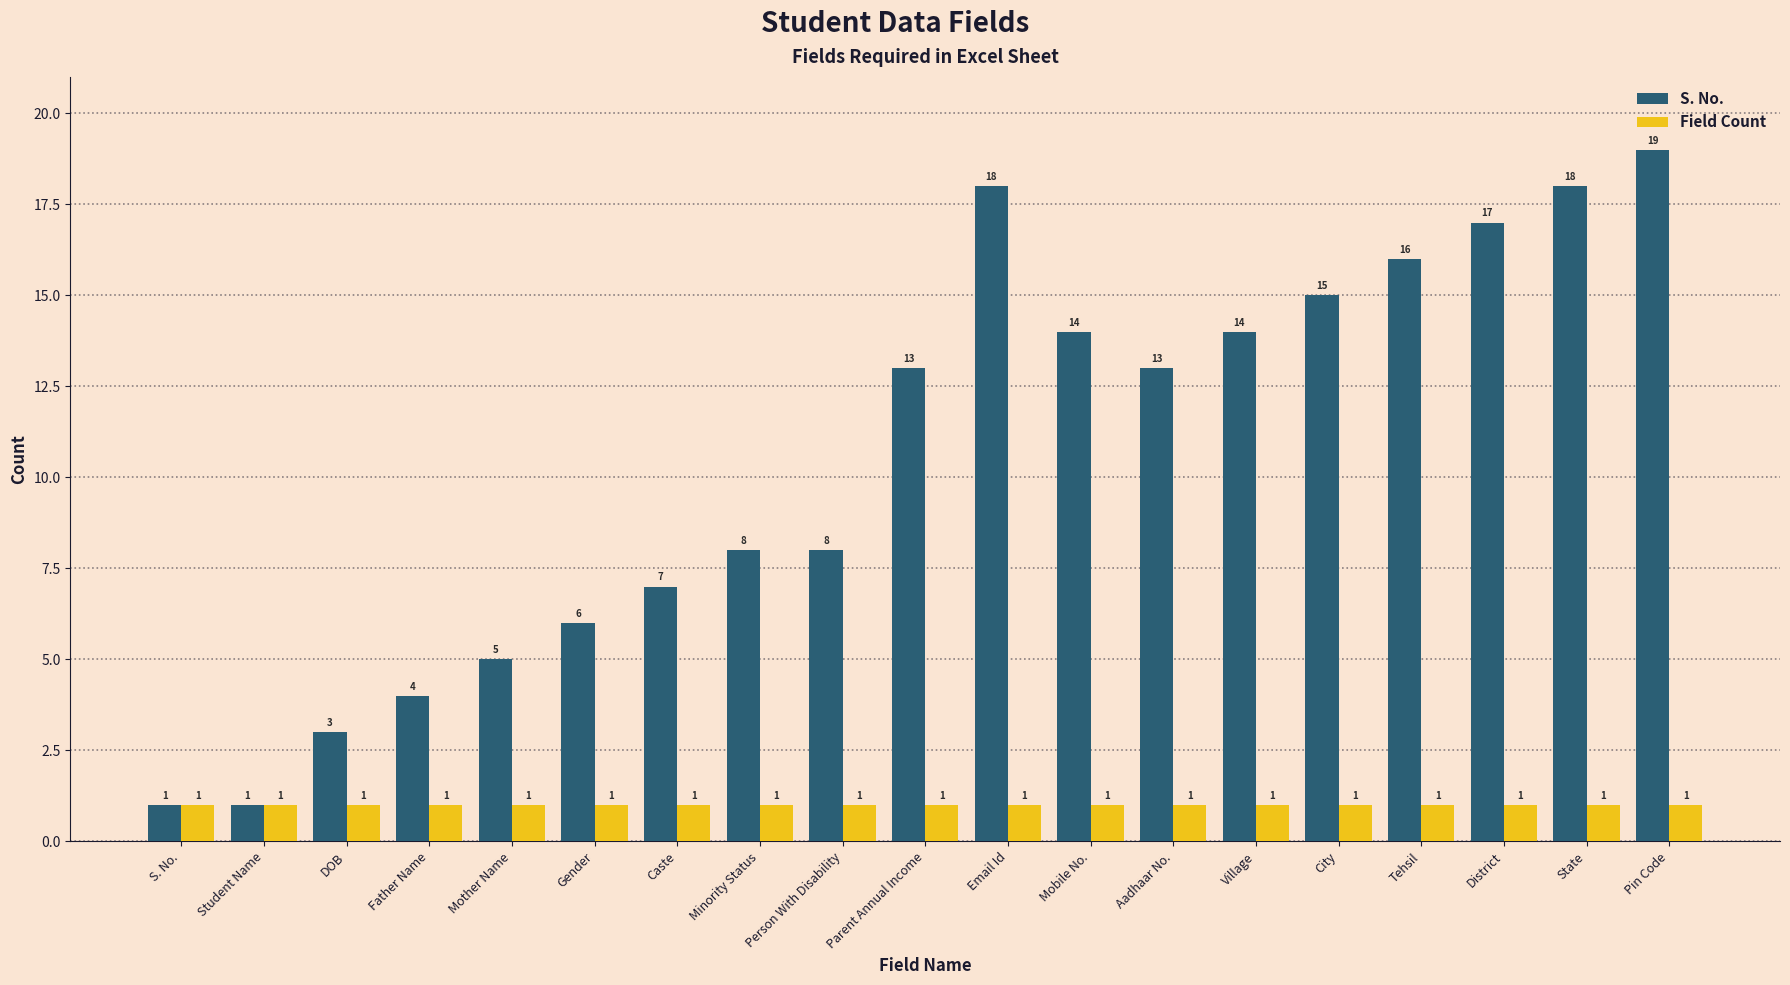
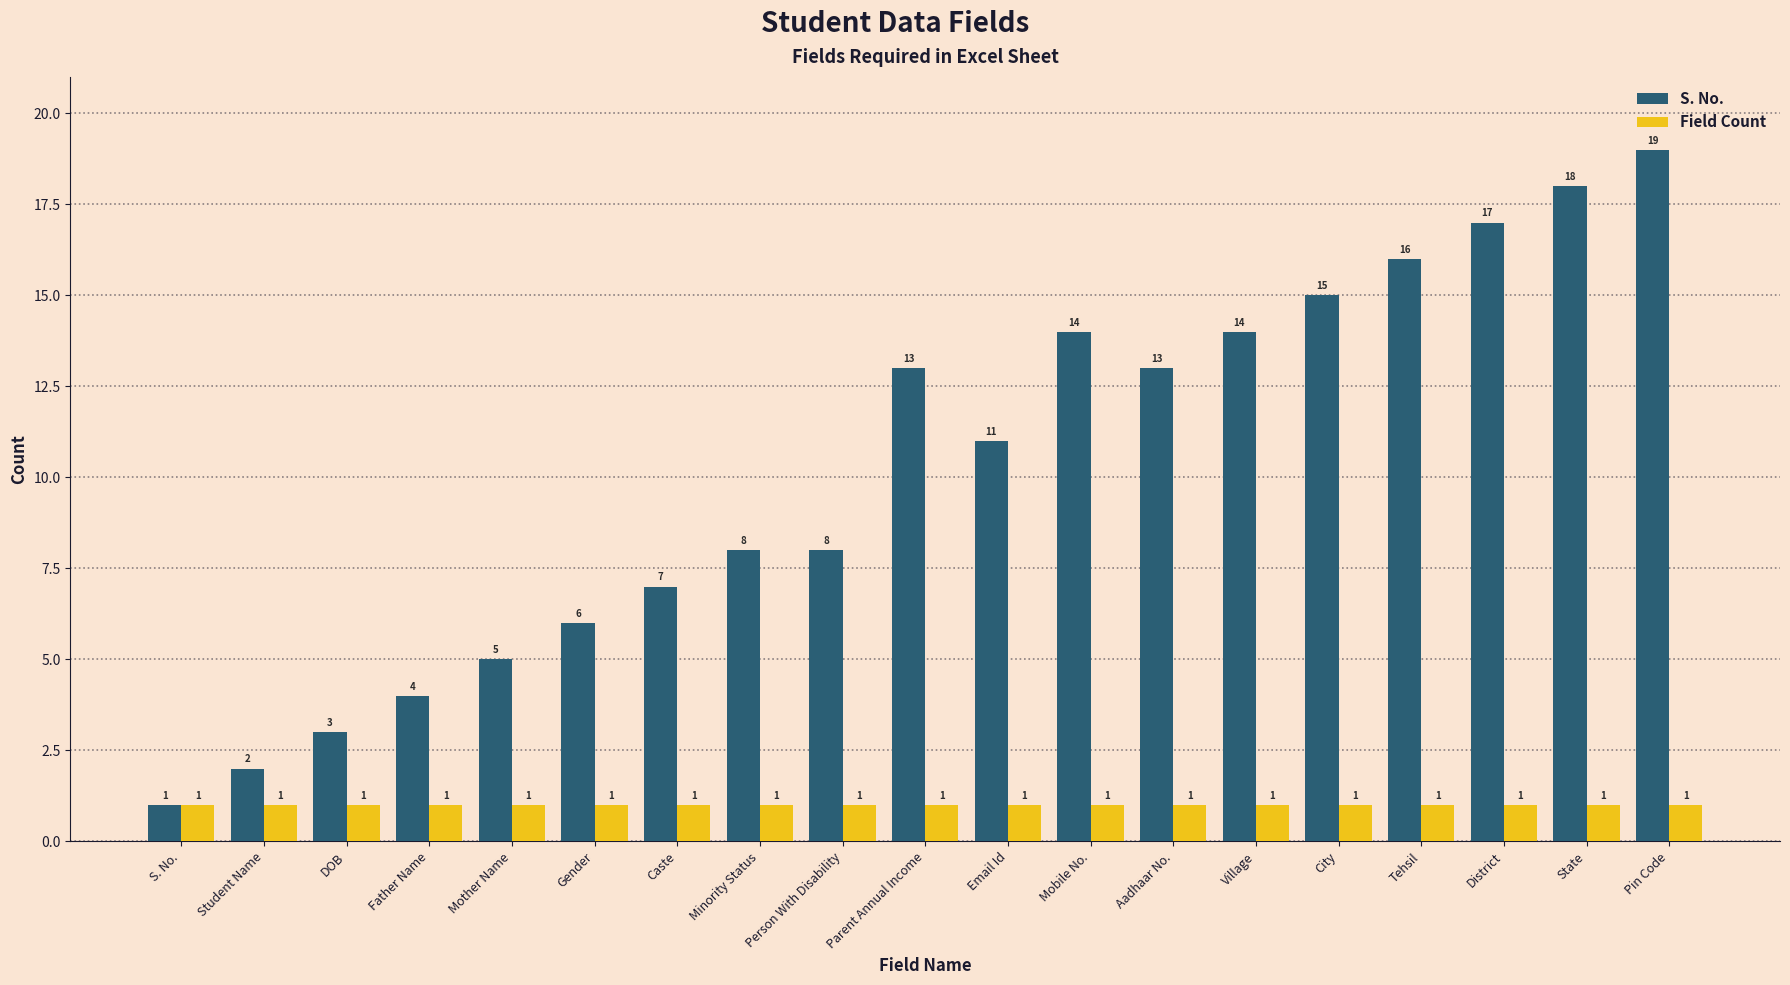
S. No., Student Name: 1 -> 2
S. No., Email Id: 18 -> 11
